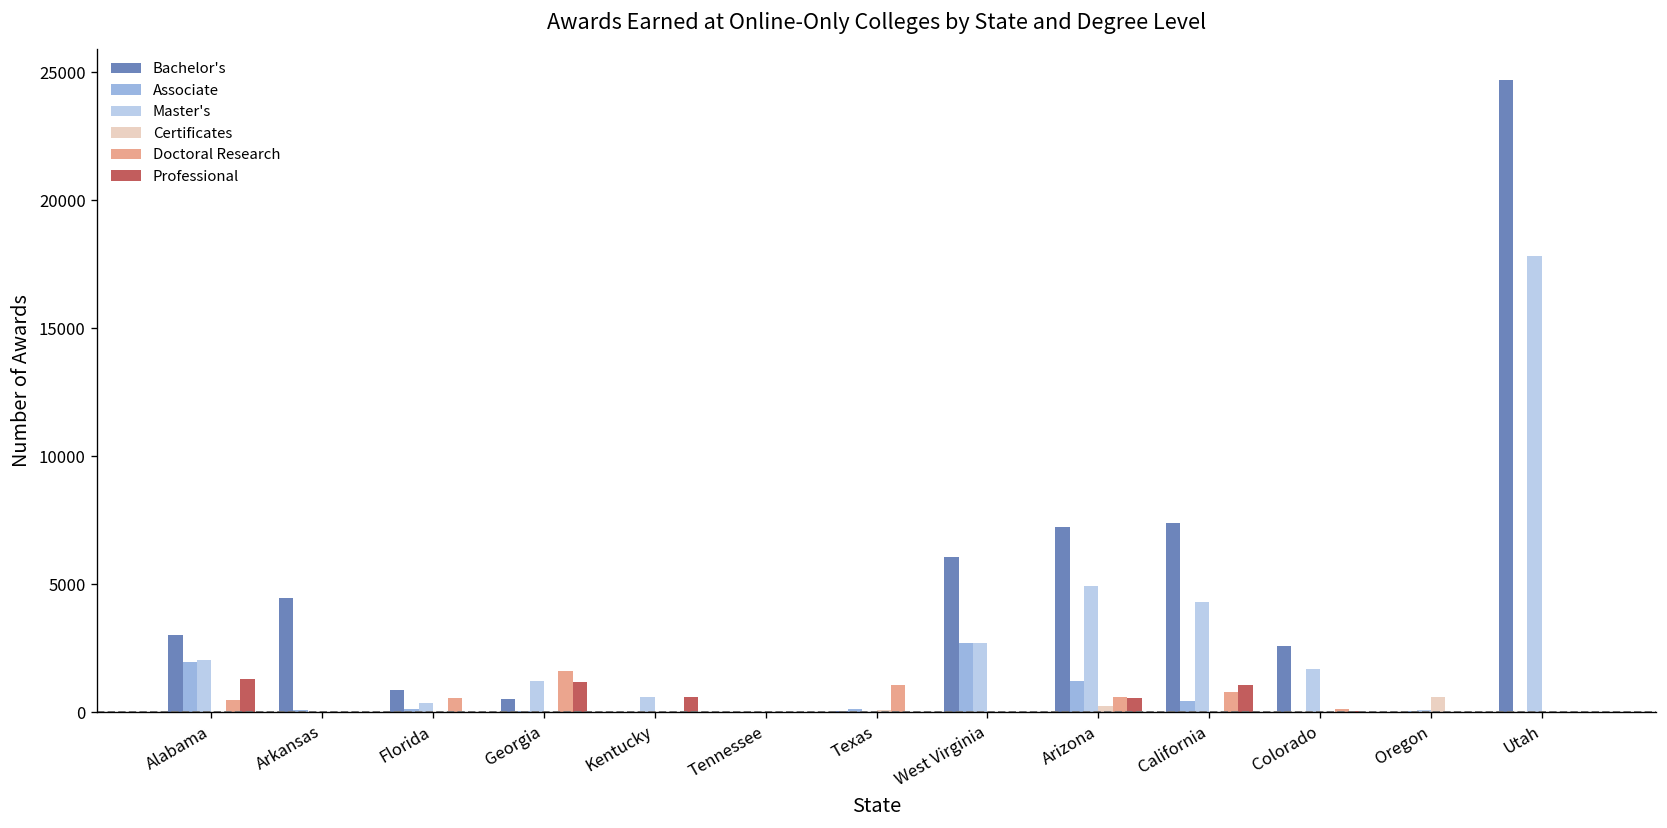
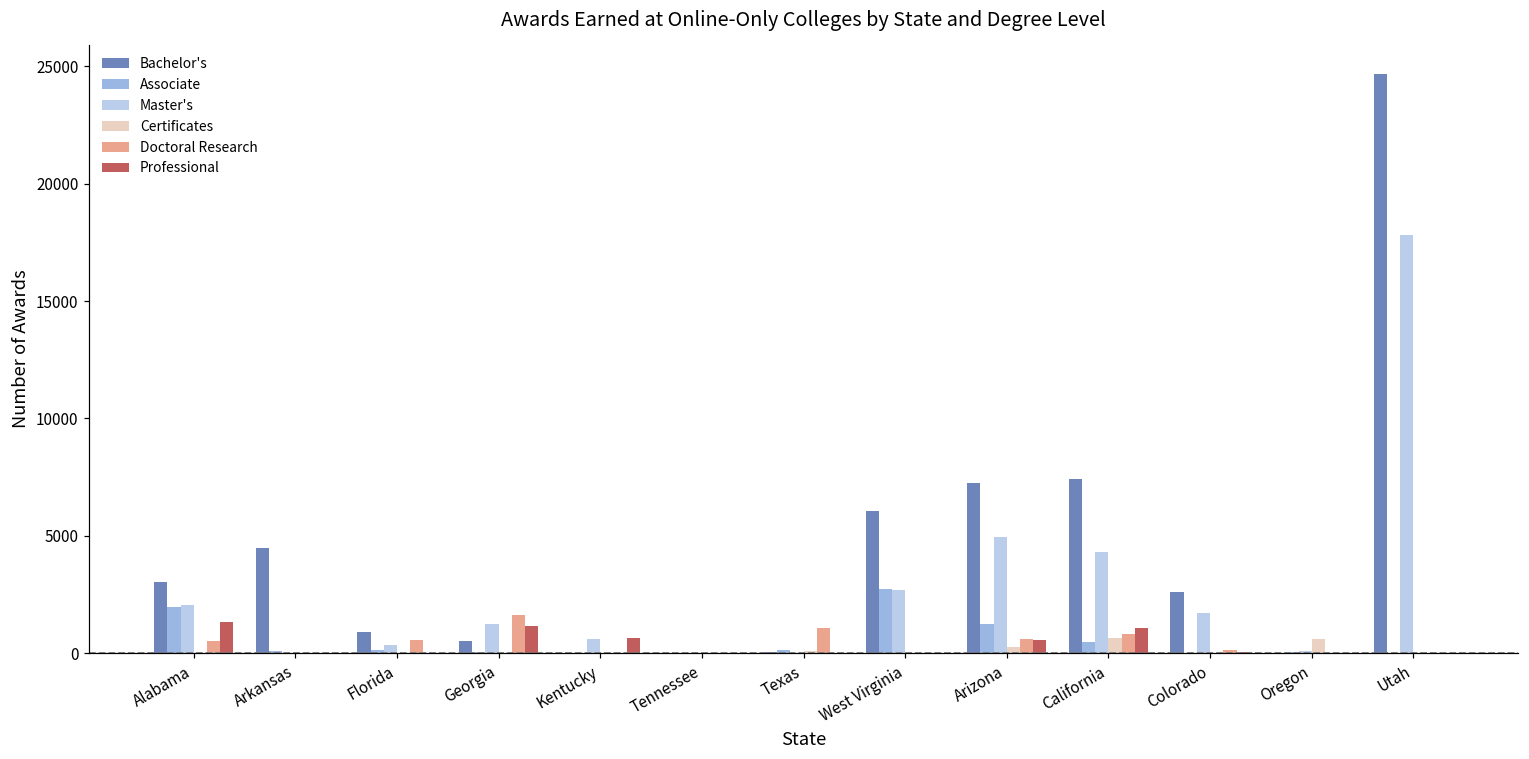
Certificates, California: 0 -> 600
